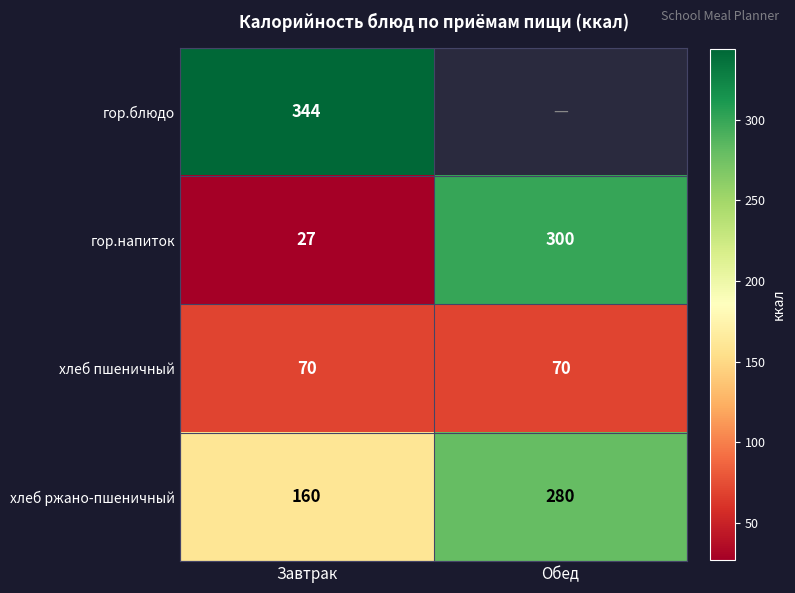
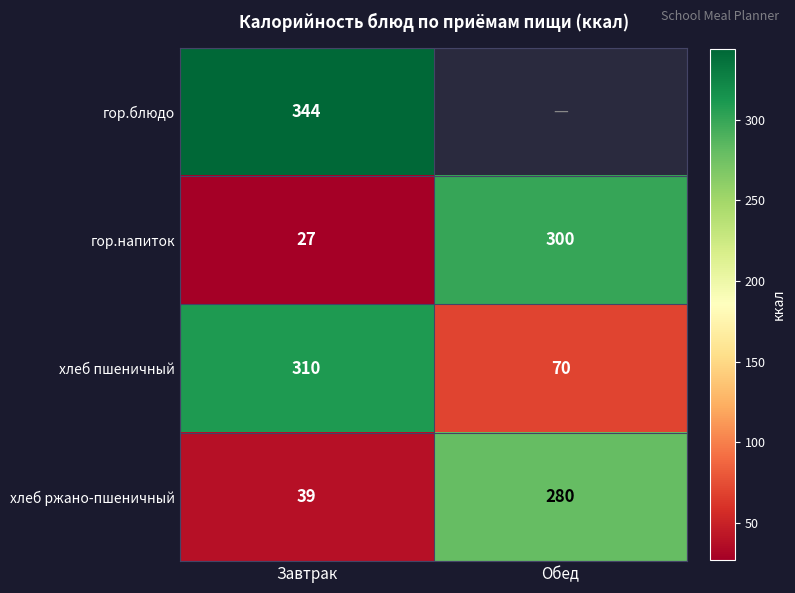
хлеб пшеничный, Завтрак: 70 -> 310
хлеб ржано-пшеничный, Завтрак: 160 -> 39
